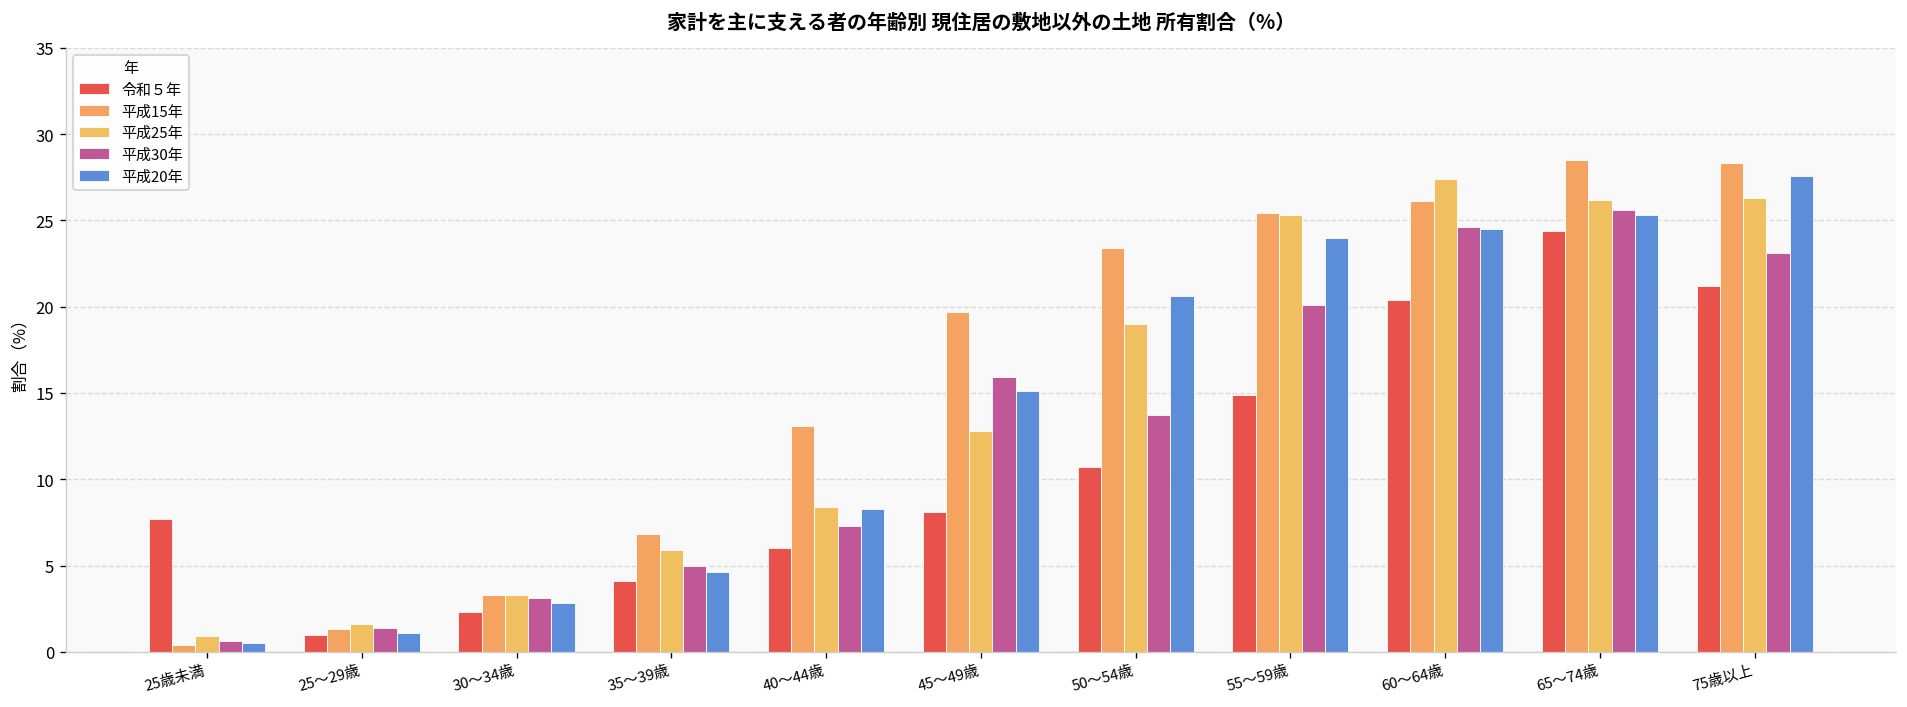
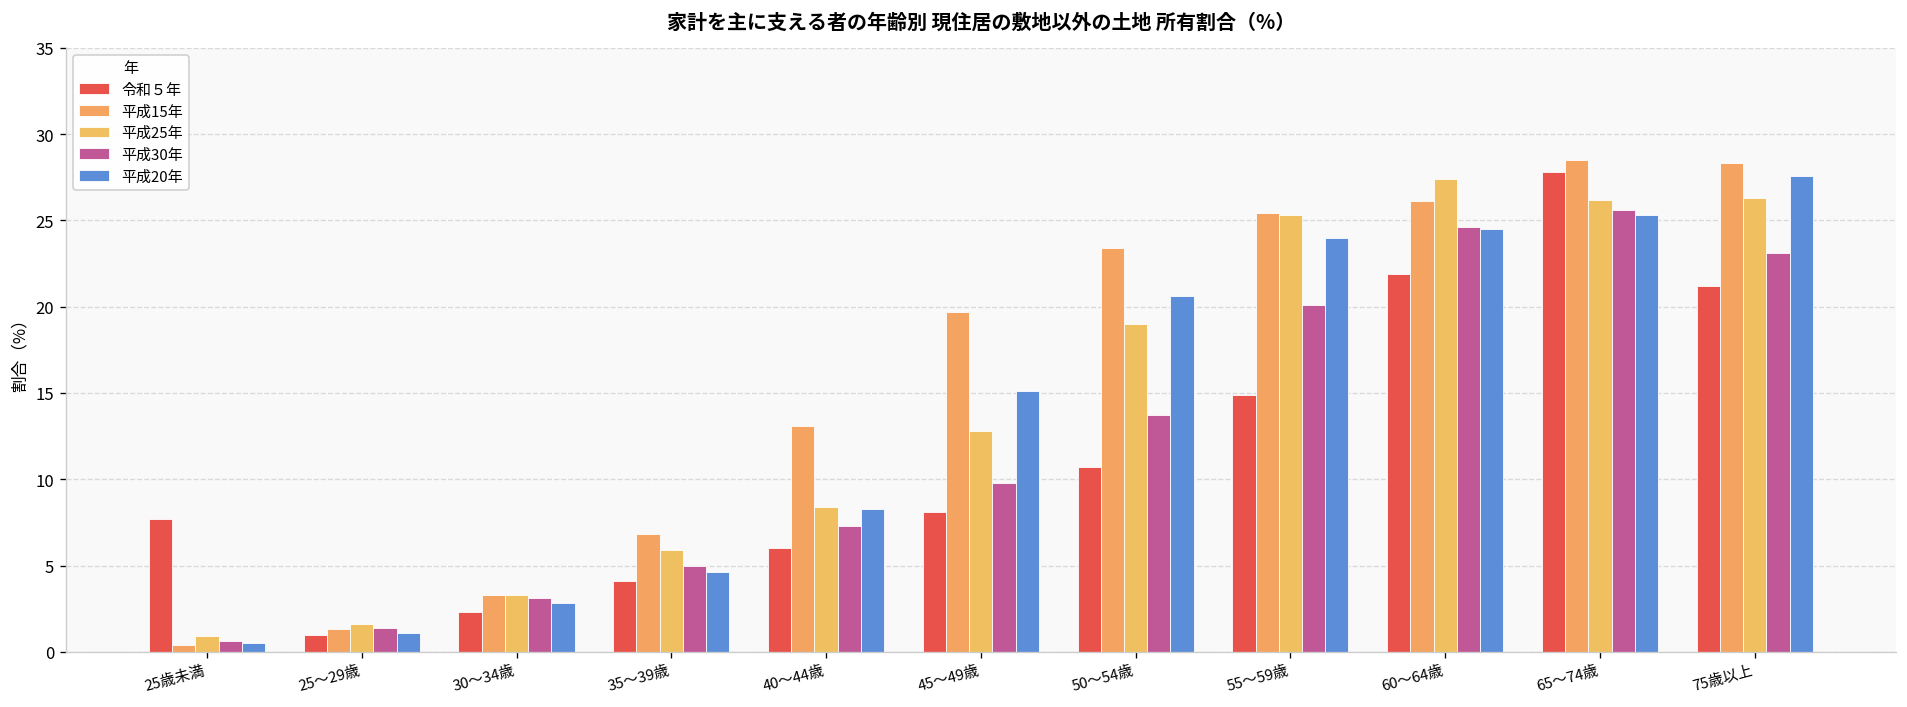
平成30年, 45～49歳: 15.9 -> 9.8
令和５年, 60～64歳: 20.4 -> 21.9
令和５年, 65～74歳: 24.4 -> 27.8
